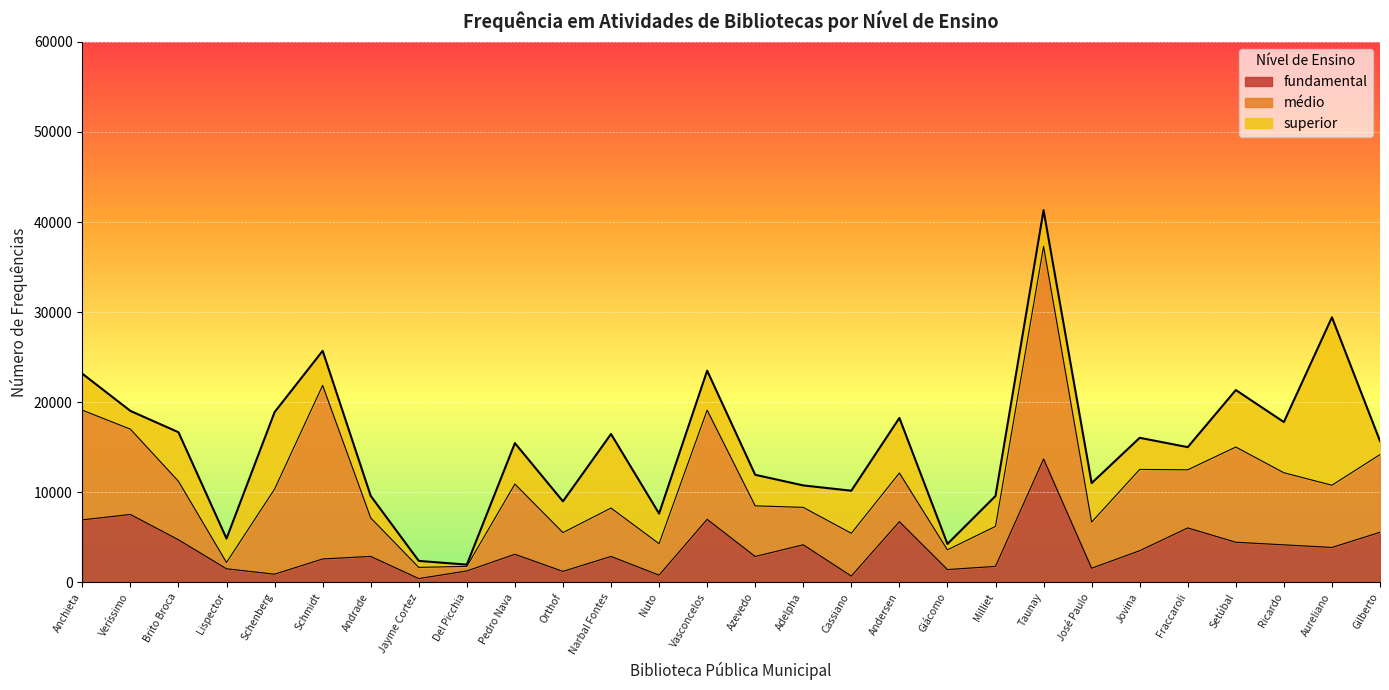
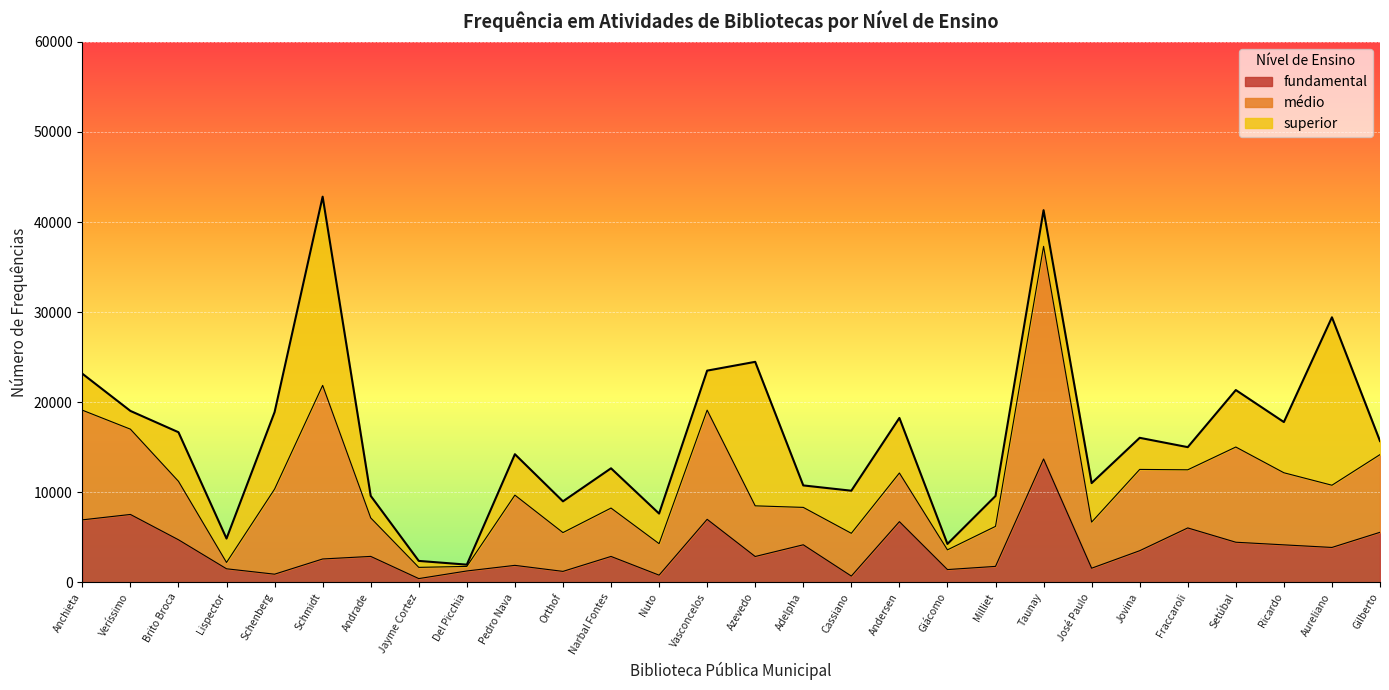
superior, Schmidt: 4000 -> 21000
fundamental, Pedro Nava: 3000 -> 2000
superior, Narbal Fontes: 8000 -> 4000
superior, Azevedo: 3000 -> 16000
